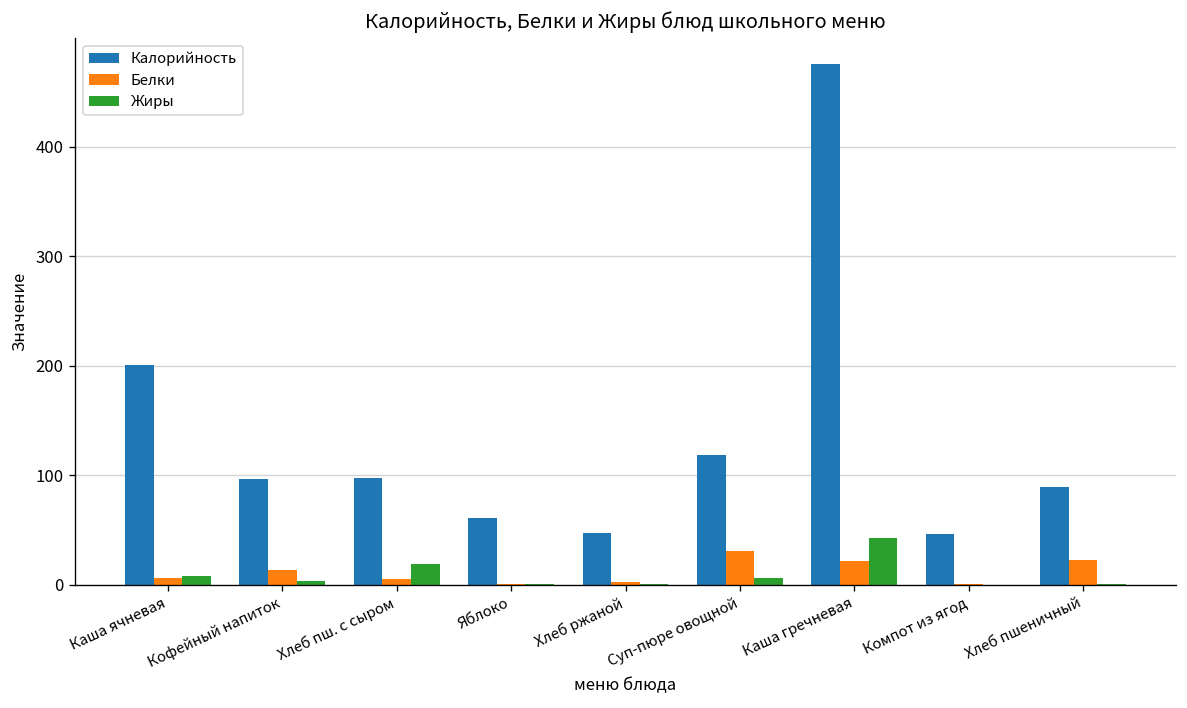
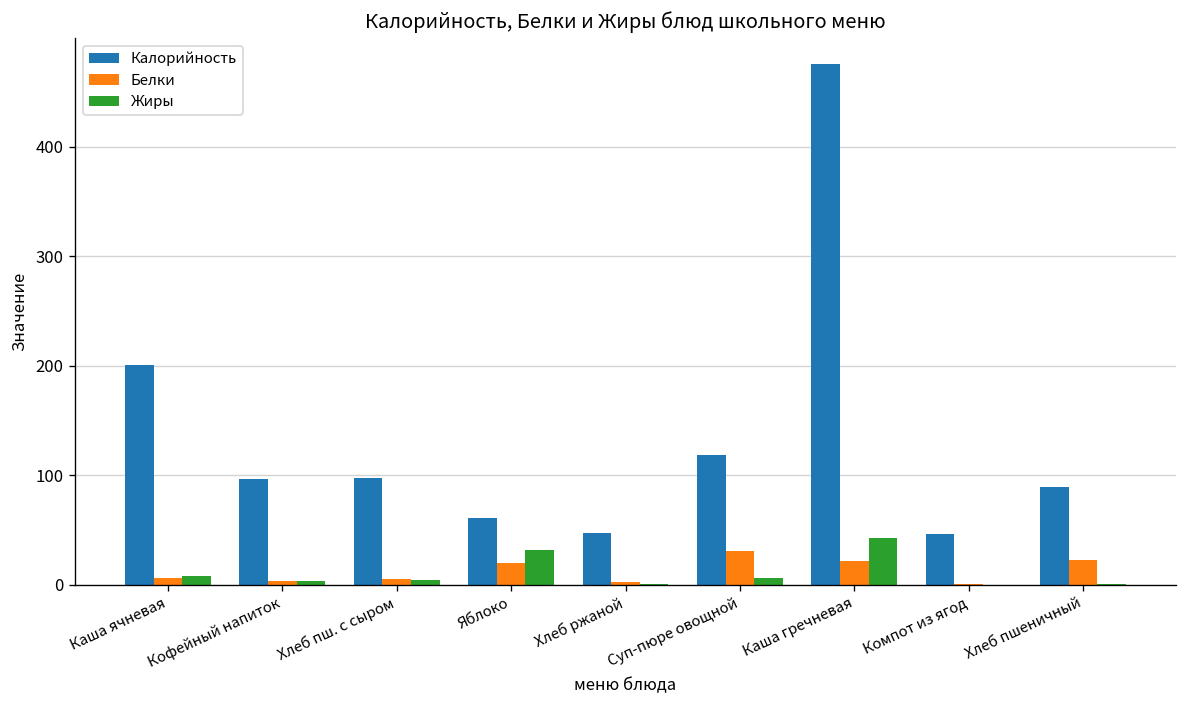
Белки, Кофейный напиток: 10 -> 0
Жиры, Хлеб пш. с сыром: 20 -> 0
Белки, Яблоко: 0 -> 20
Жиры, Яблоко: 0 -> 30
